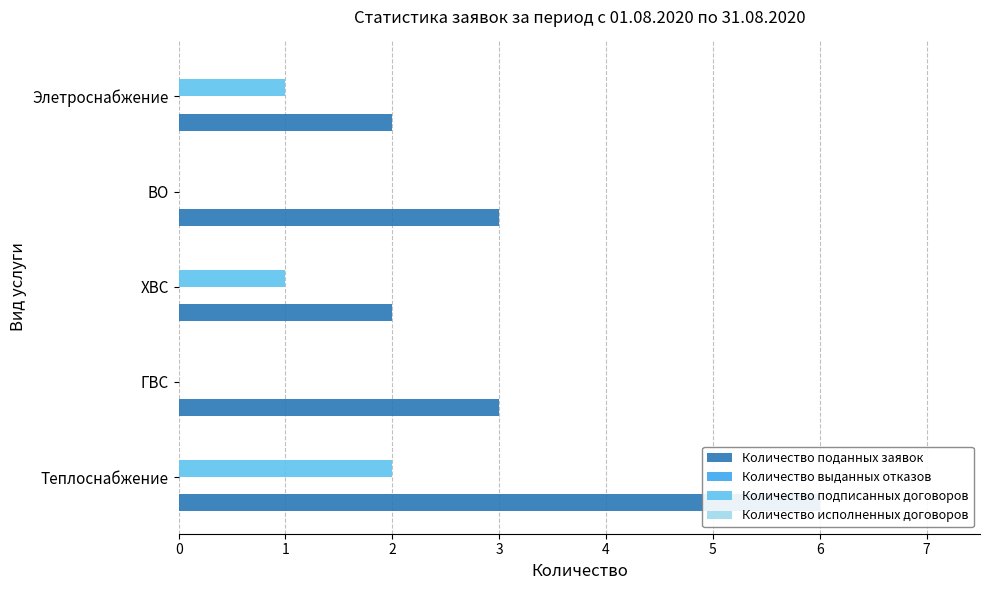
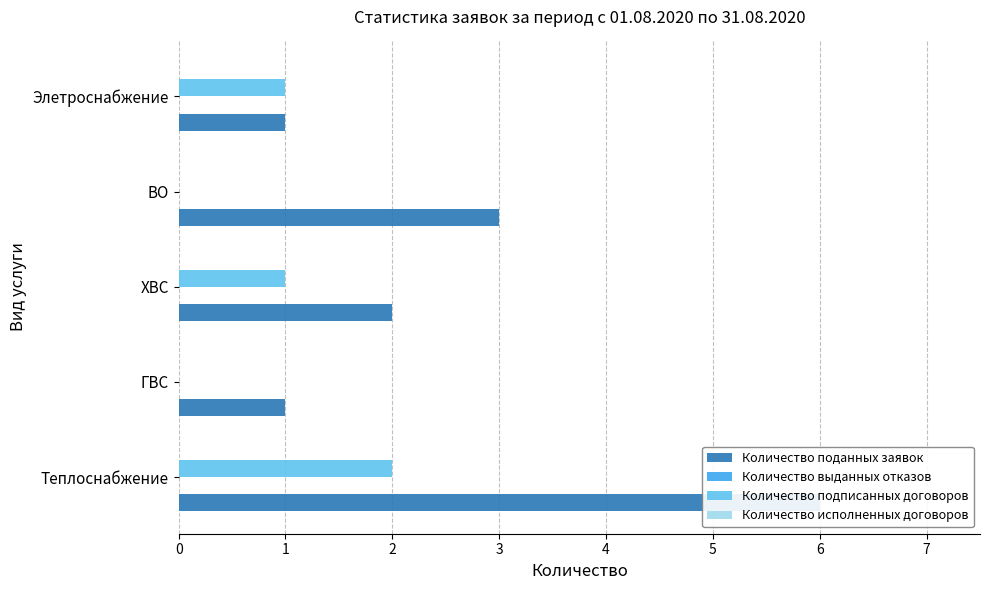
Количество поданных заявок, Элетроснабжение: 2 -> 1
Количество поданных заявок, ГВС: 3 -> 1
